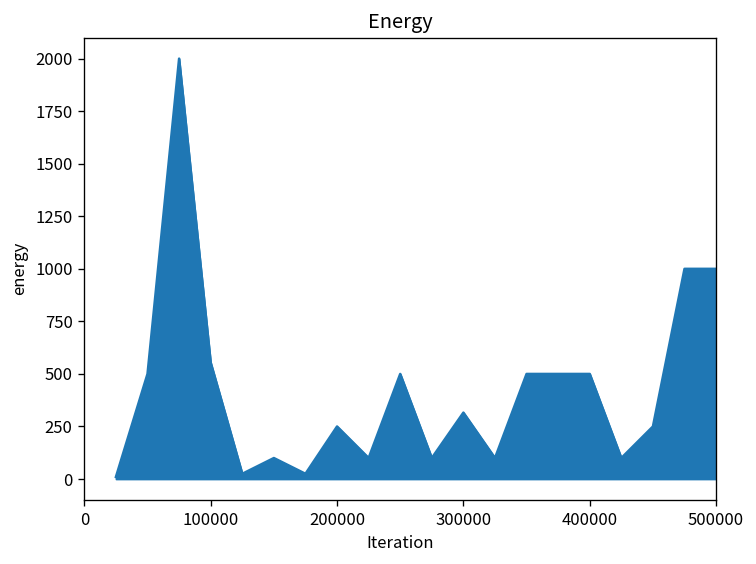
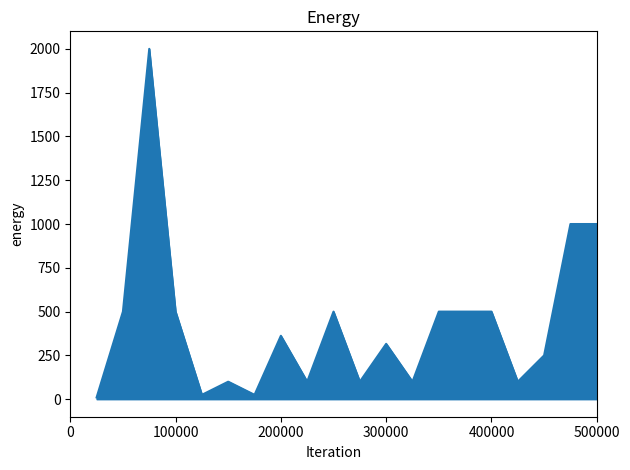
100000: 550 -> 500
200000: 250 -> 360
